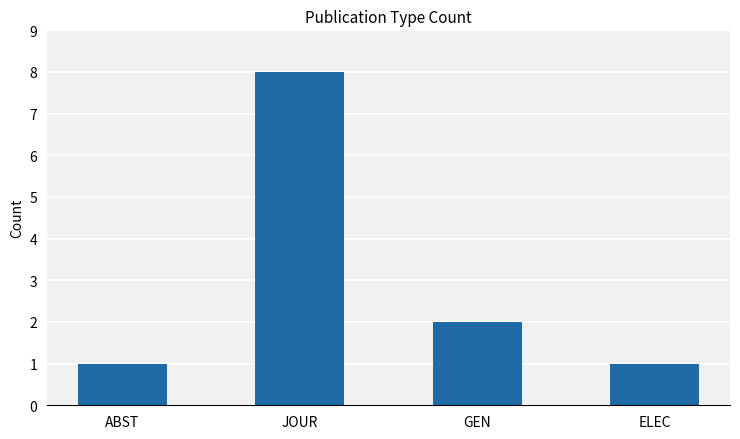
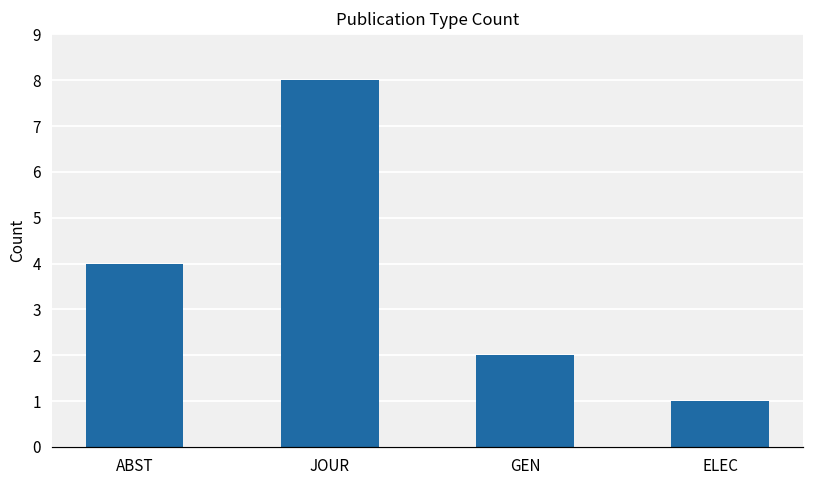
ABST: 1 -> 4
